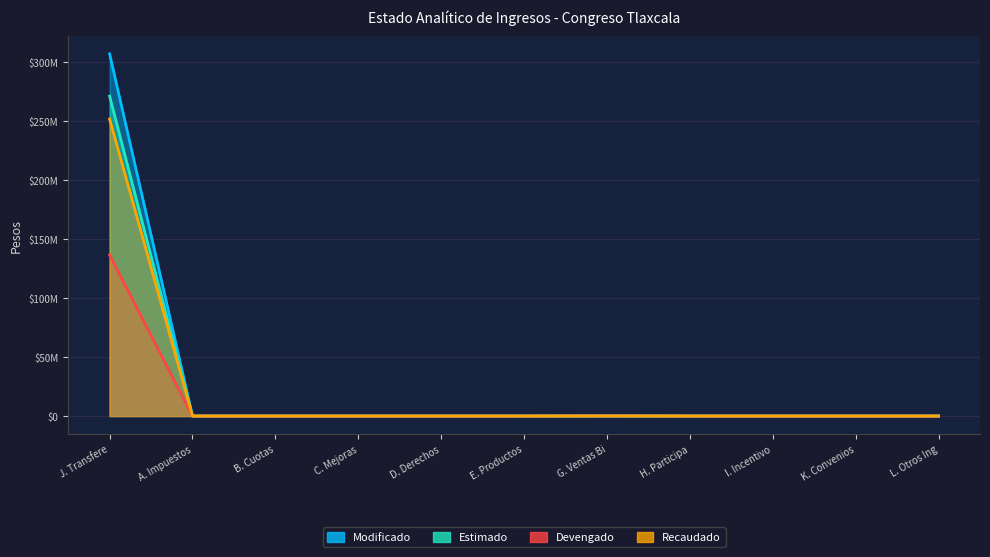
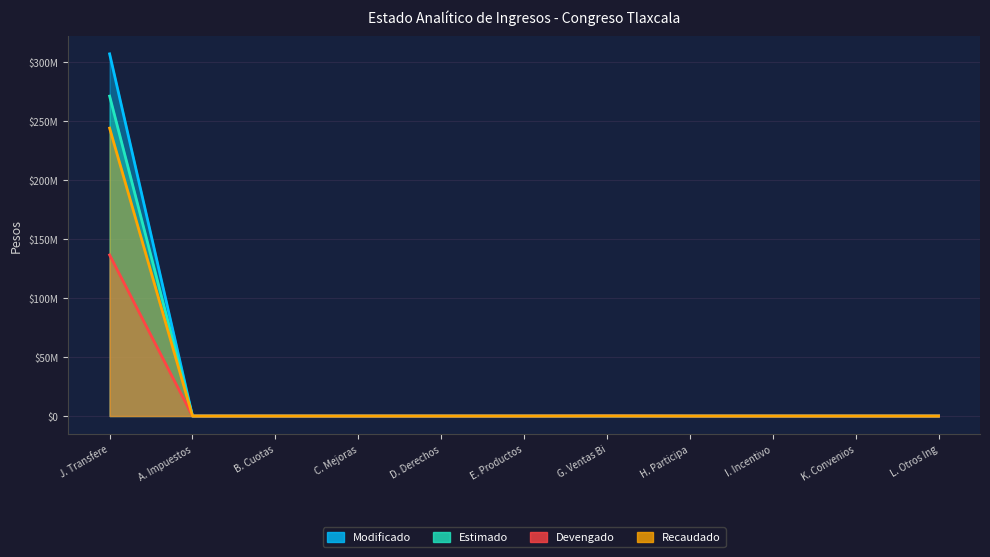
Recaudado, J. Transfere: $252000000 -> $244000000
